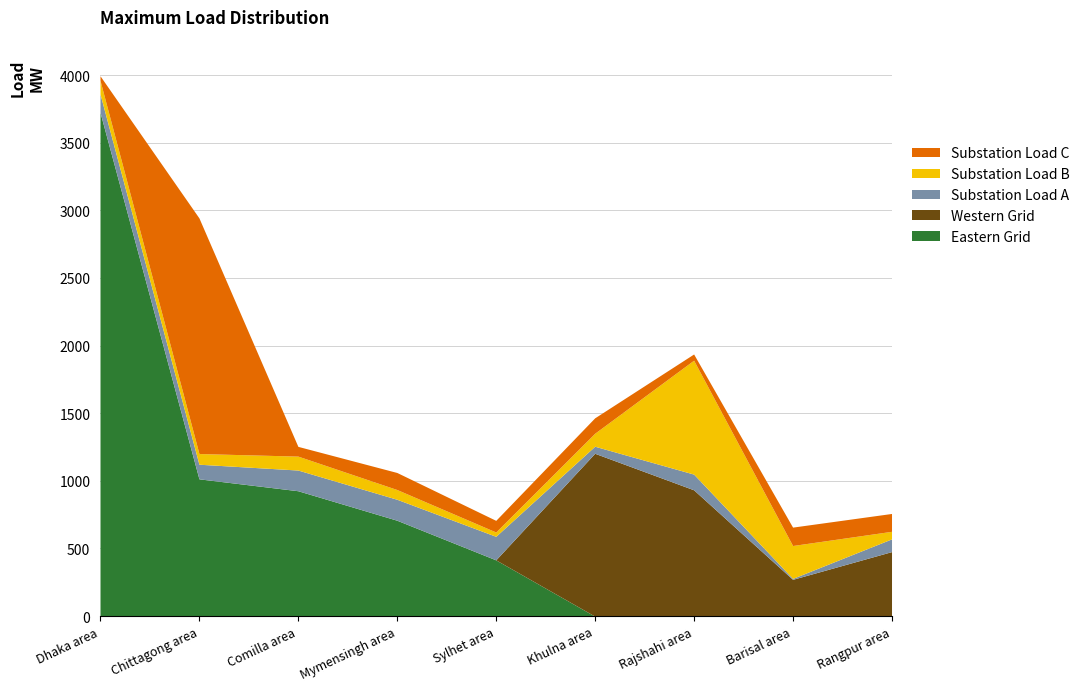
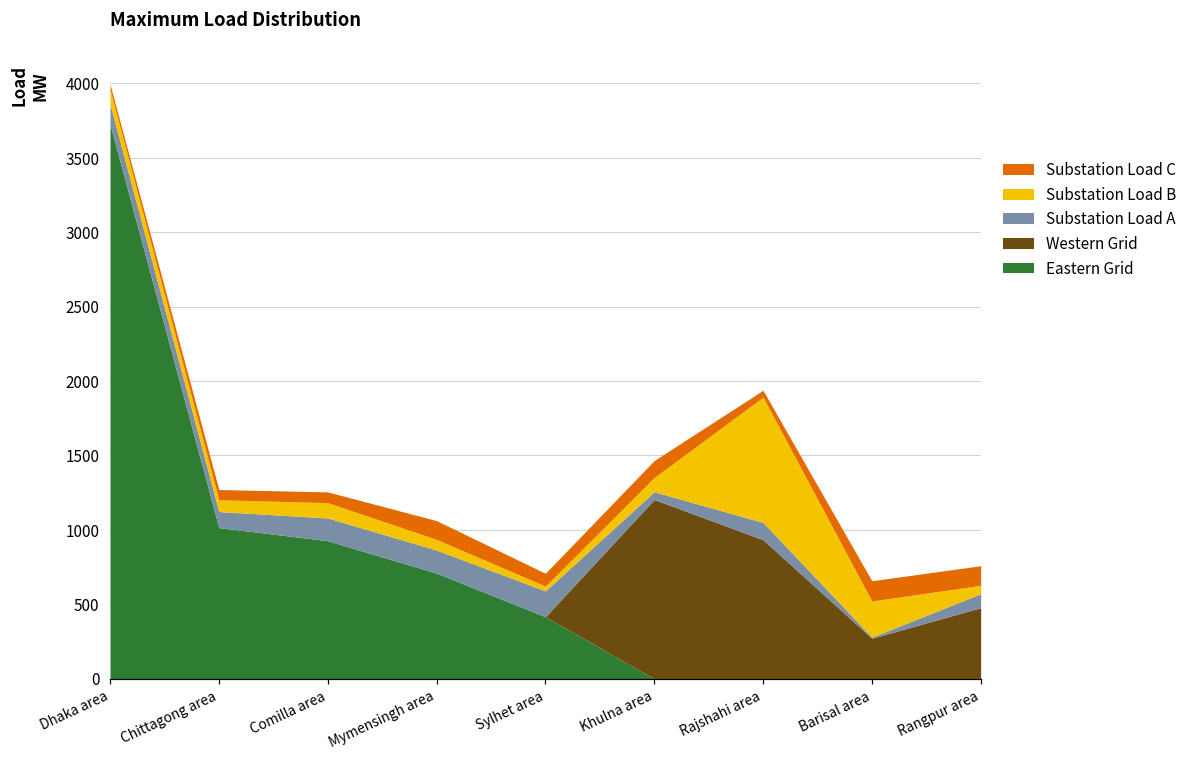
Substation Load C, Chittagong area: 1740 -> 70
